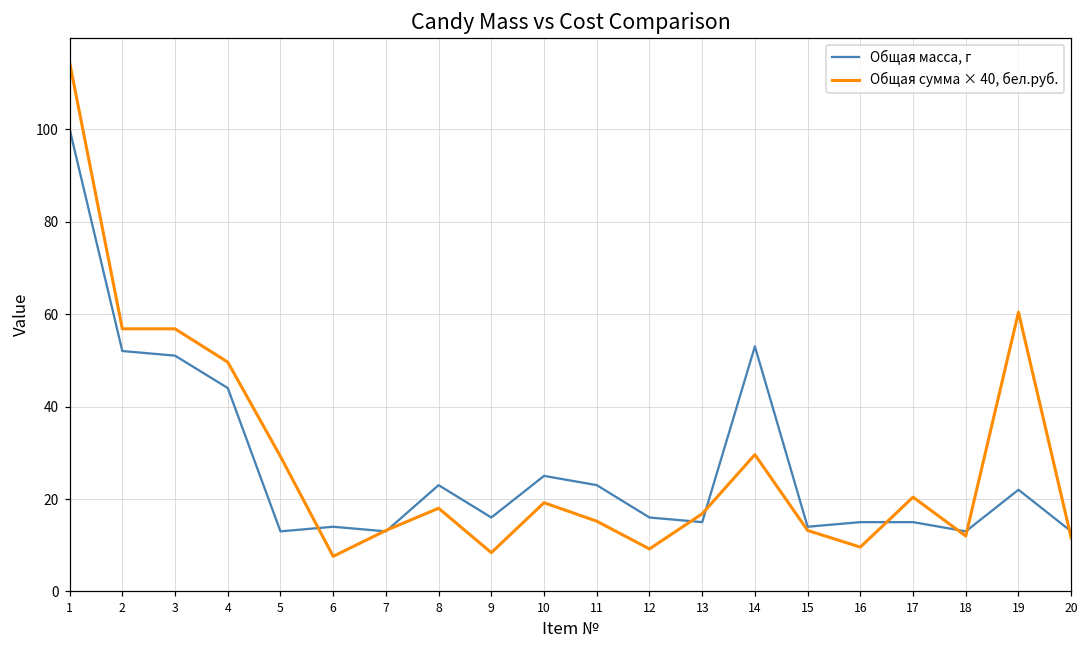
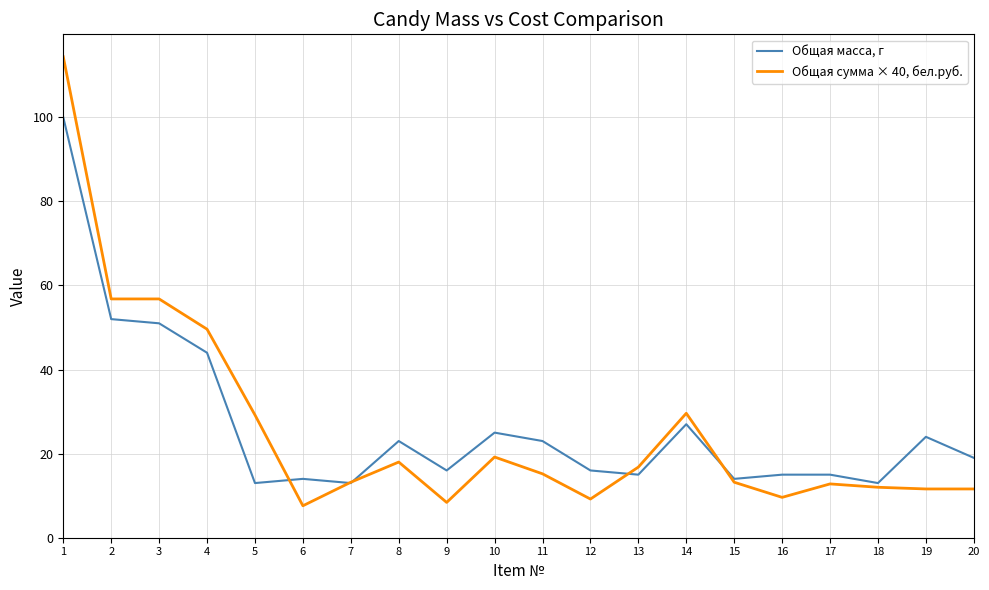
Общая масса, г, 14: 53 -> 27
Общая сумма × 40, бел.руб., 17: 20 -> 13
Общая масса, г, 19: 22 -> 24
Общая сумма × 40, бел.руб., 19: 60 -> 12
Общая масса, г, 20: 13 -> 19
